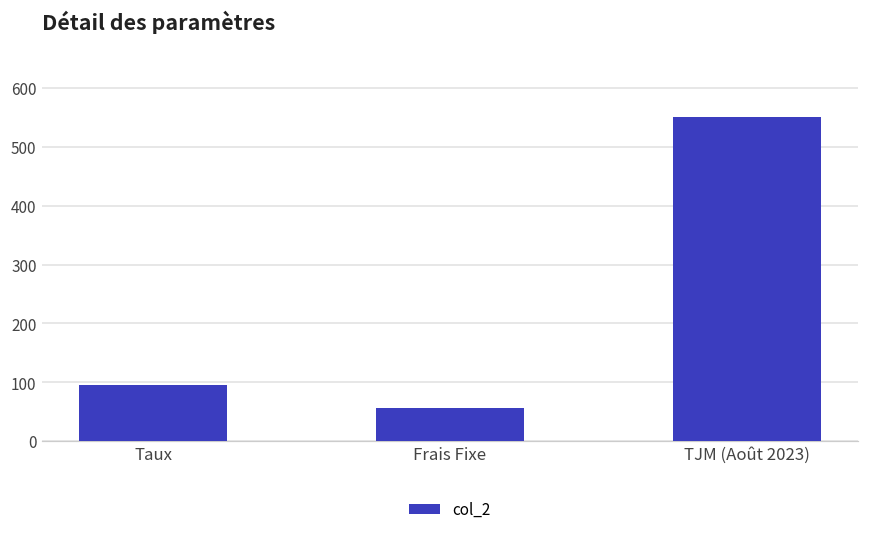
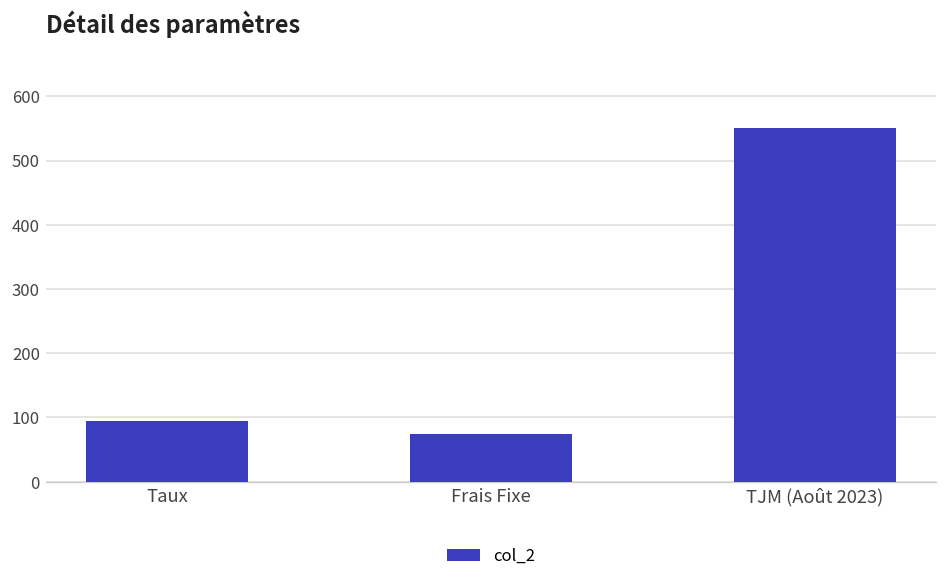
Frais Fixe: 60 -> 80
